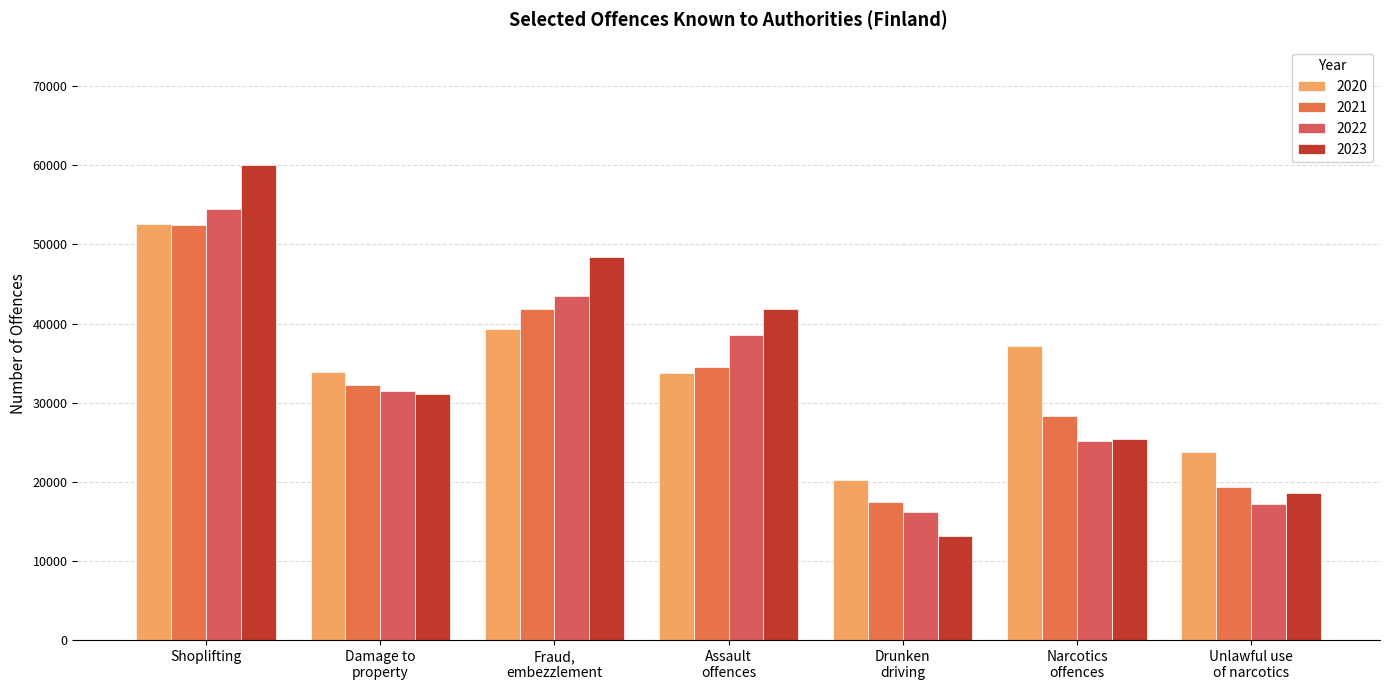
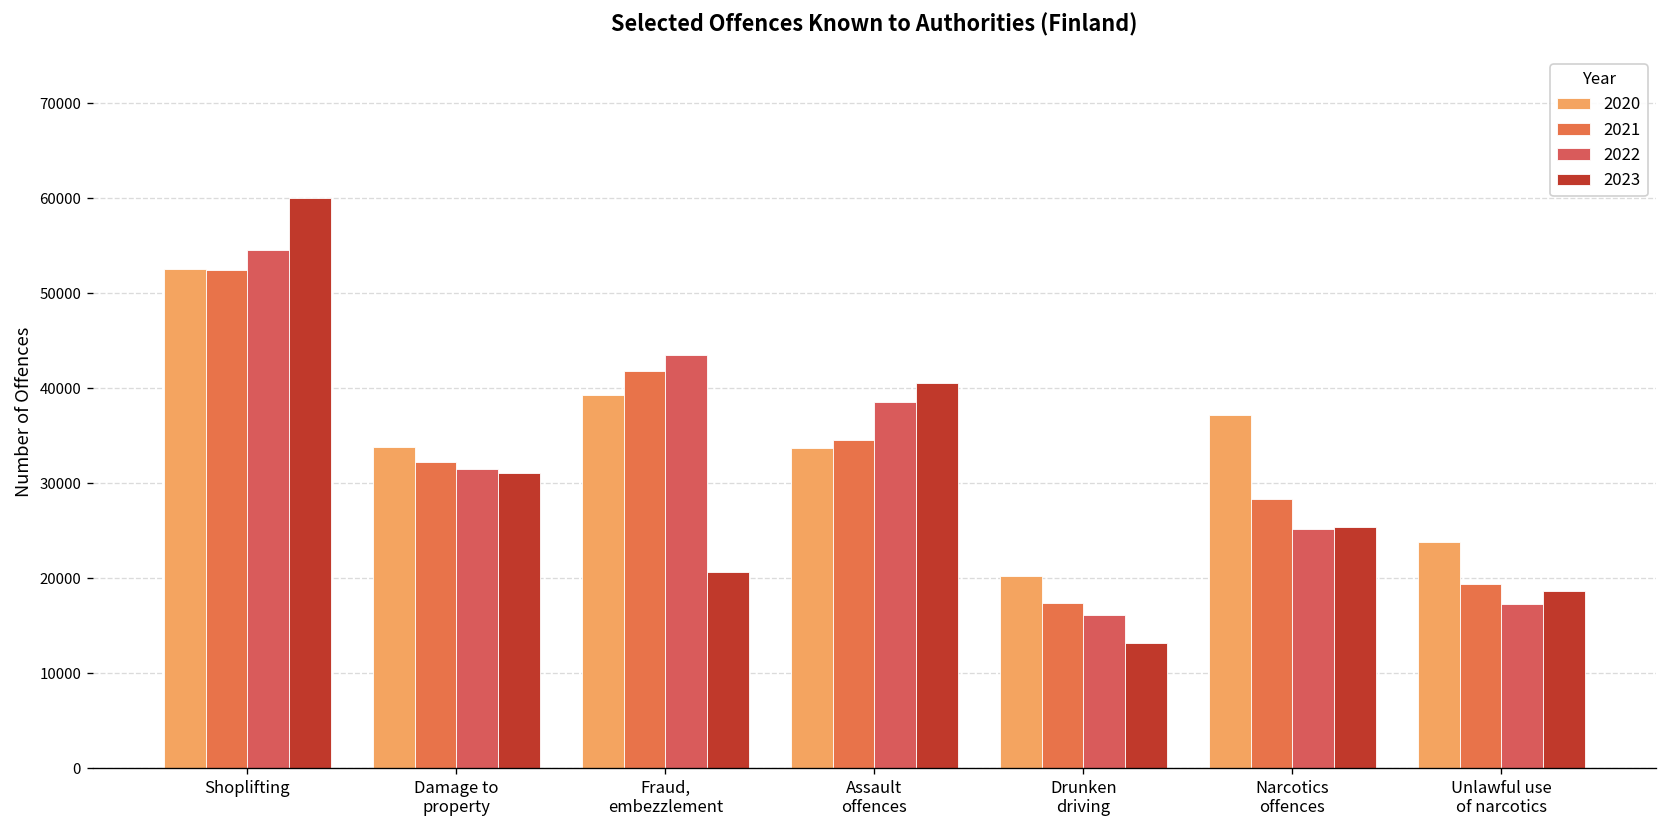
2023, Fraud, embezzlement: 48000 -> 21000
2023, Assault offences: 42000 -> 41000
